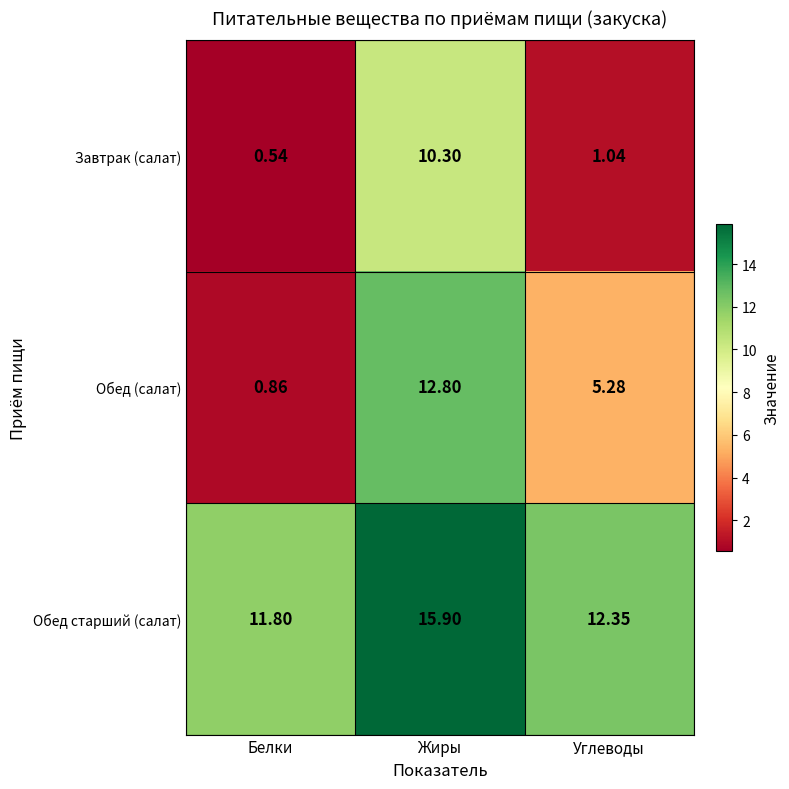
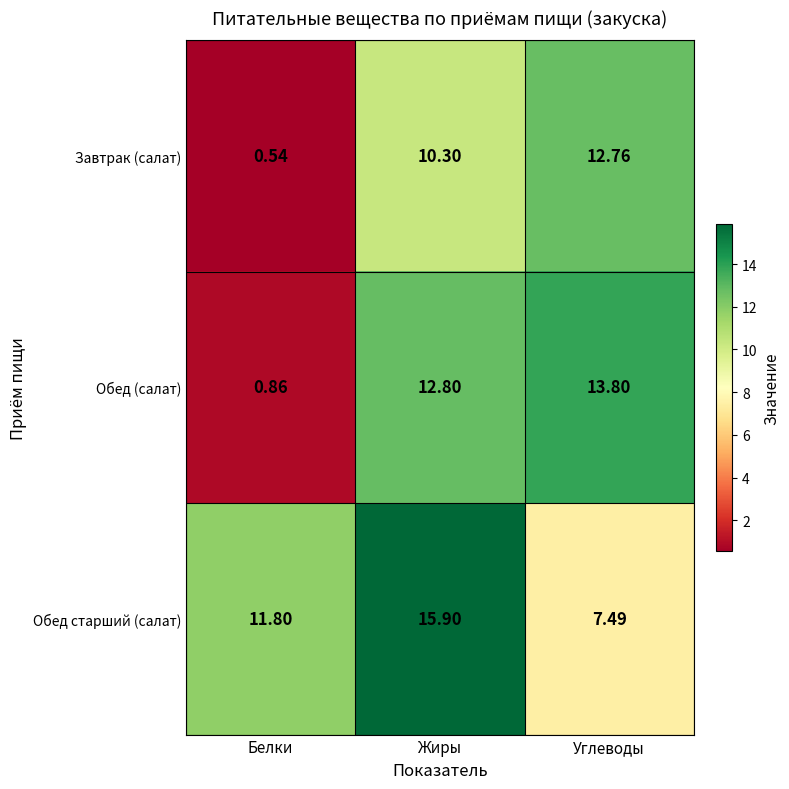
Завтрак (салат), Углеводы: 1.04 -> 12.76
Обед (салат), Углеводы: 5.28 -> 13.80
Обед старший (салат), Углеводы: 12.35 -> 7.49
